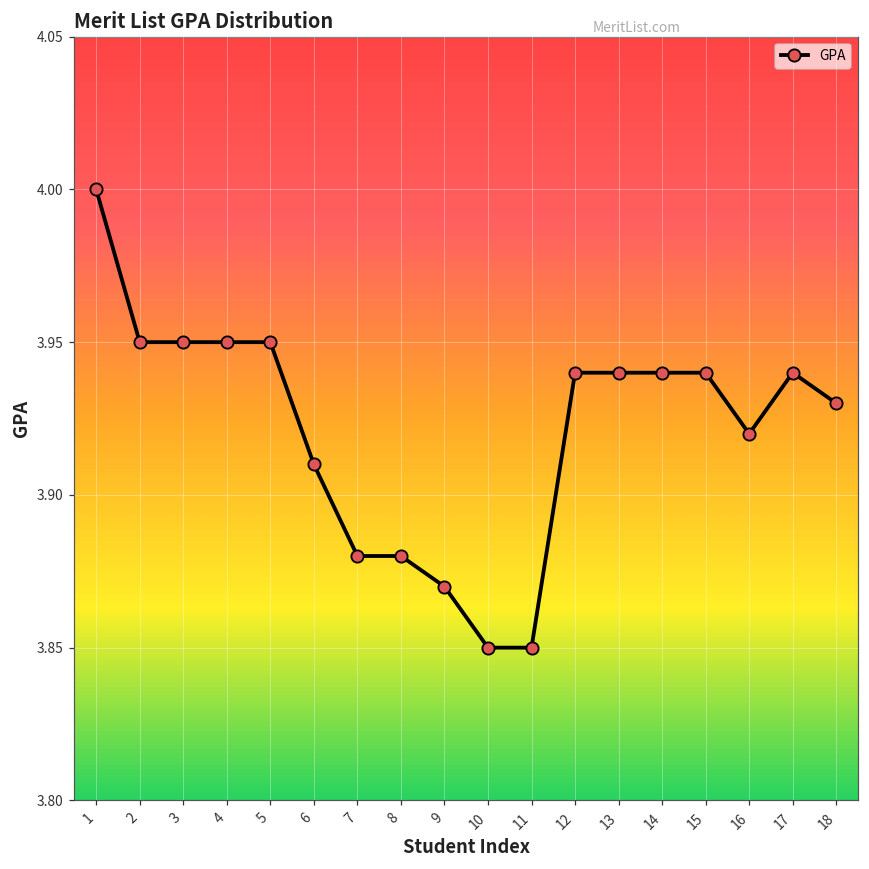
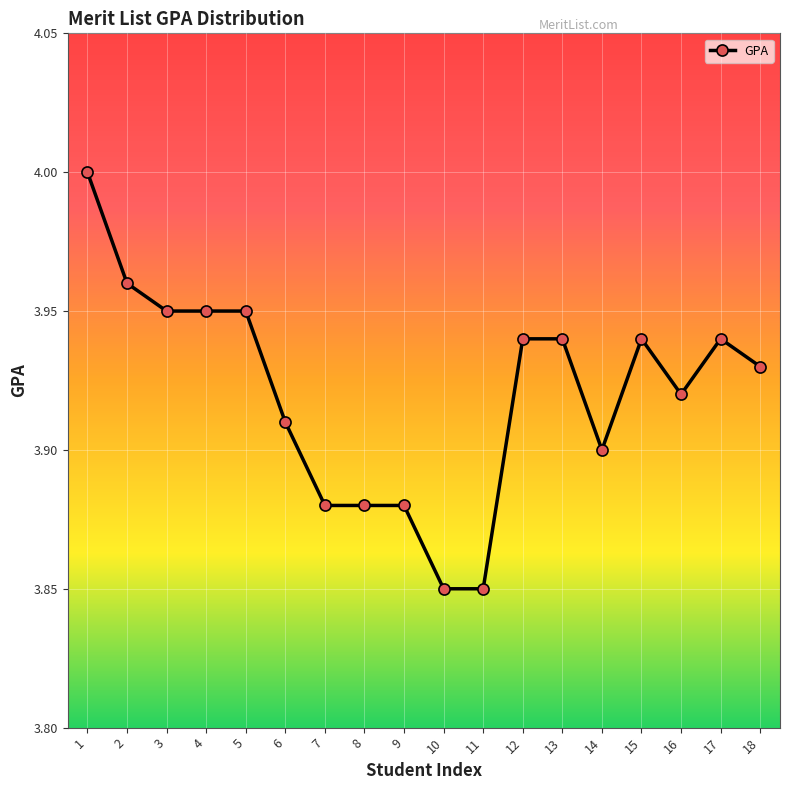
2: 3.95 -> 3.96
9: 3.87 -> 3.88
14: 3.94 -> 3.90
